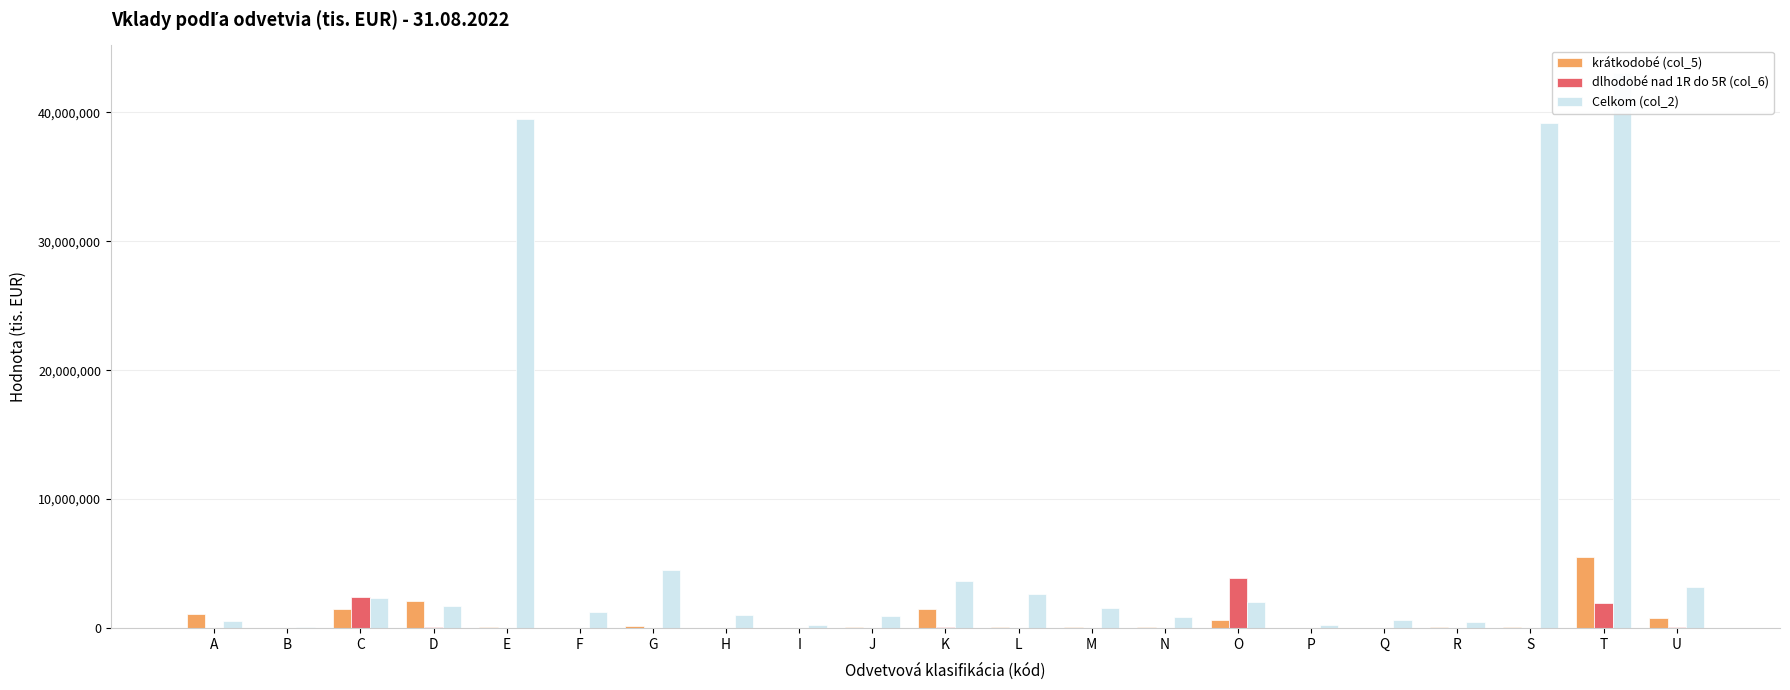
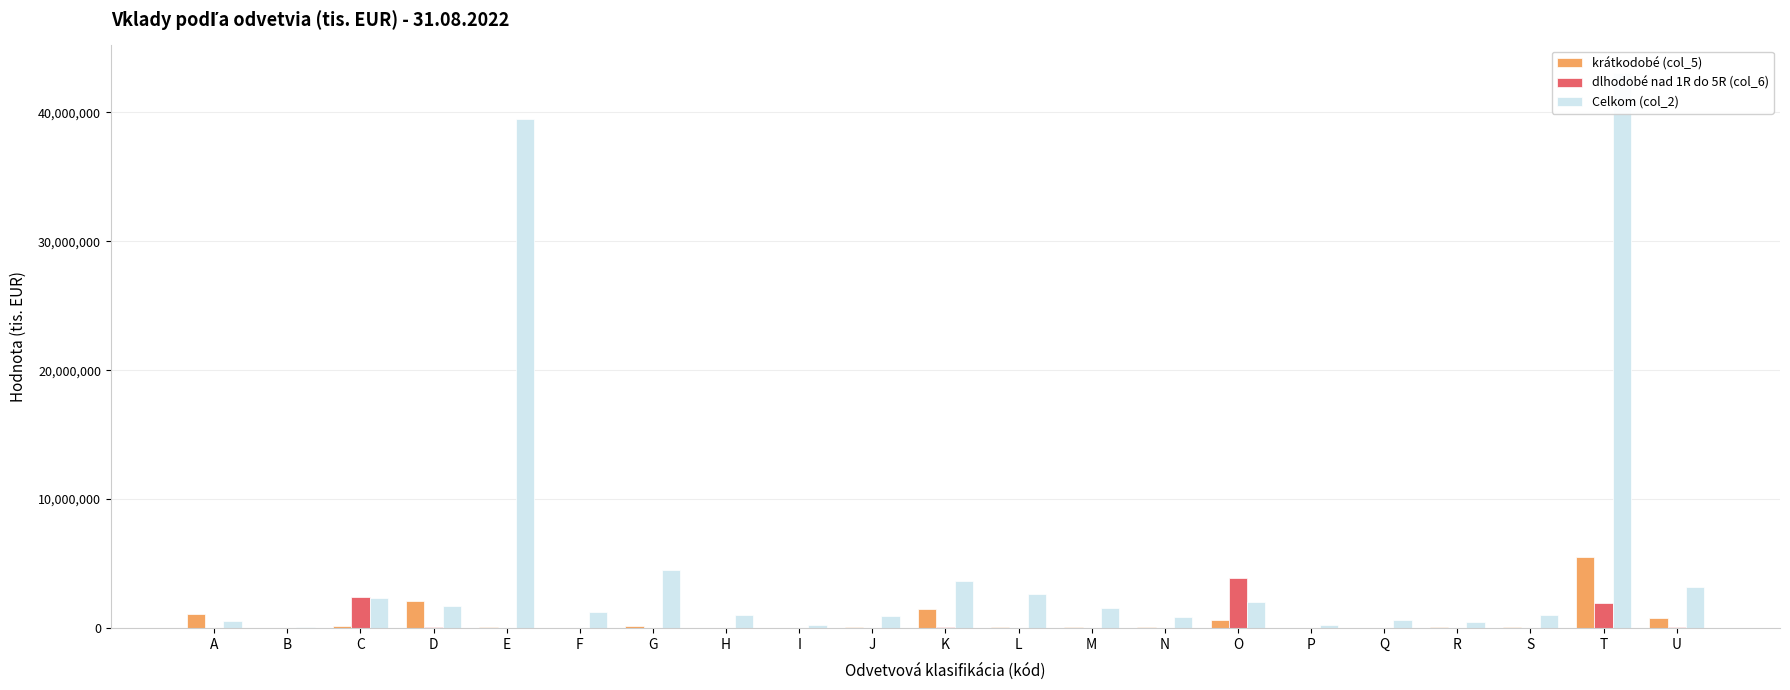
krátkodobé (col_5), C: 1,500,000 -> 200,000
Celkom (col_2), S: 39,200,000 -> 1,000,000
